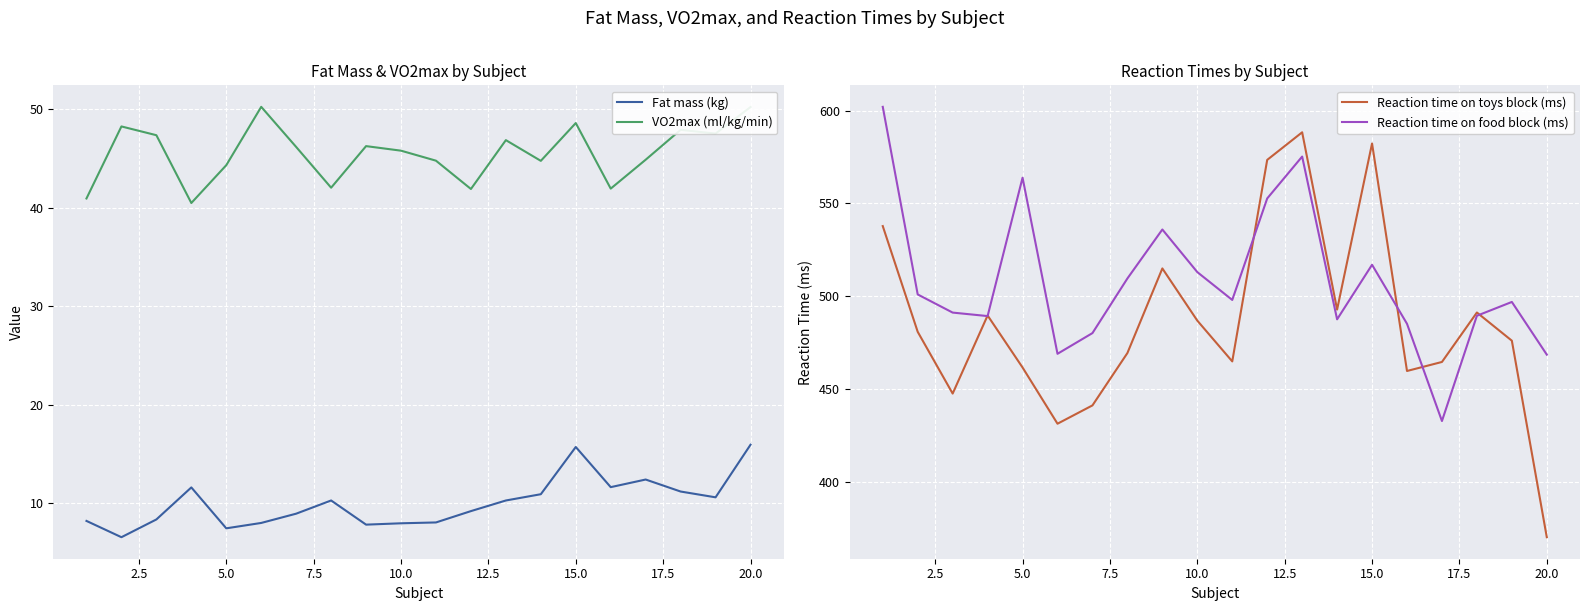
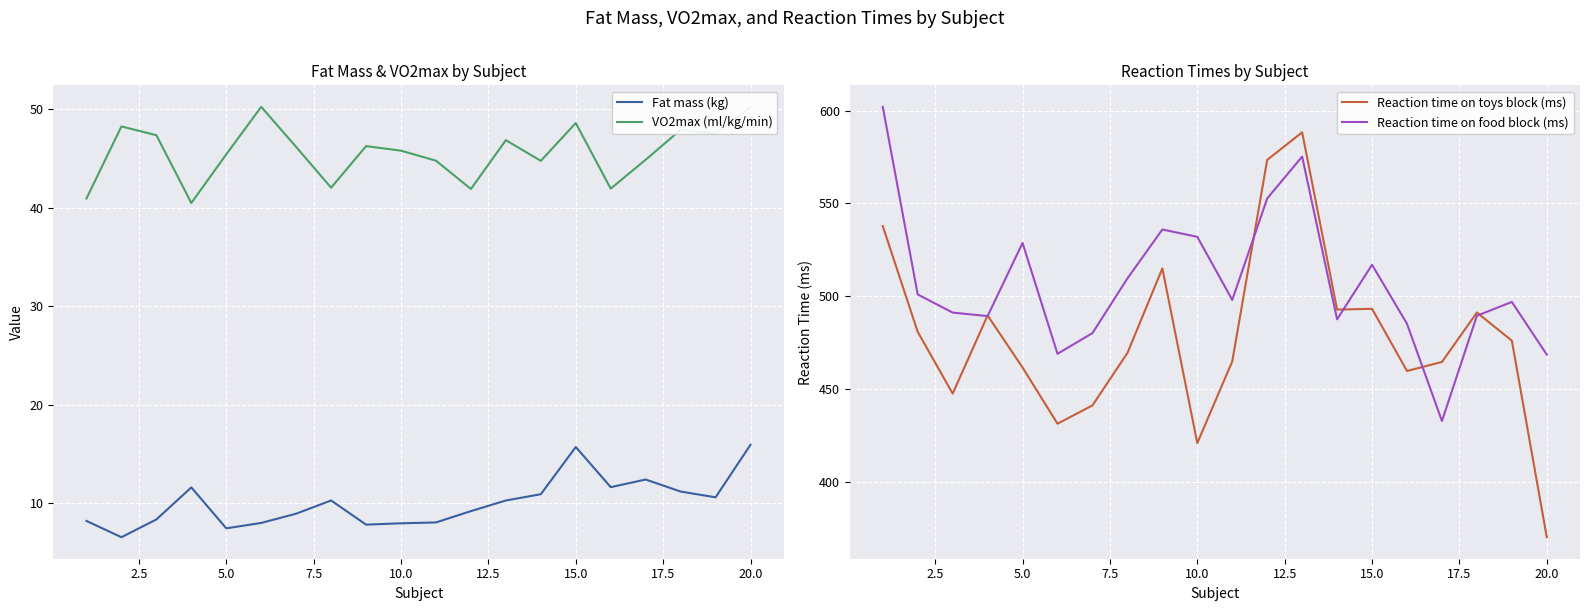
Fat Mass & VO2max by Subject, VO2max (ml/kg/min), 5.0: 44 -> 45
Reaction Times by Subject, Reaction time on food block (ms), 5.0: 564 -> 529
Reaction Times by Subject, Reaction time on toys block (ms), 10.0: 487 -> 421
Reaction Times by Subject, Reaction time on food block (ms), 10.0: 513 -> 532
Reaction Times by Subject, Reaction time on toys block (ms), 15.0: 582 -> 493
